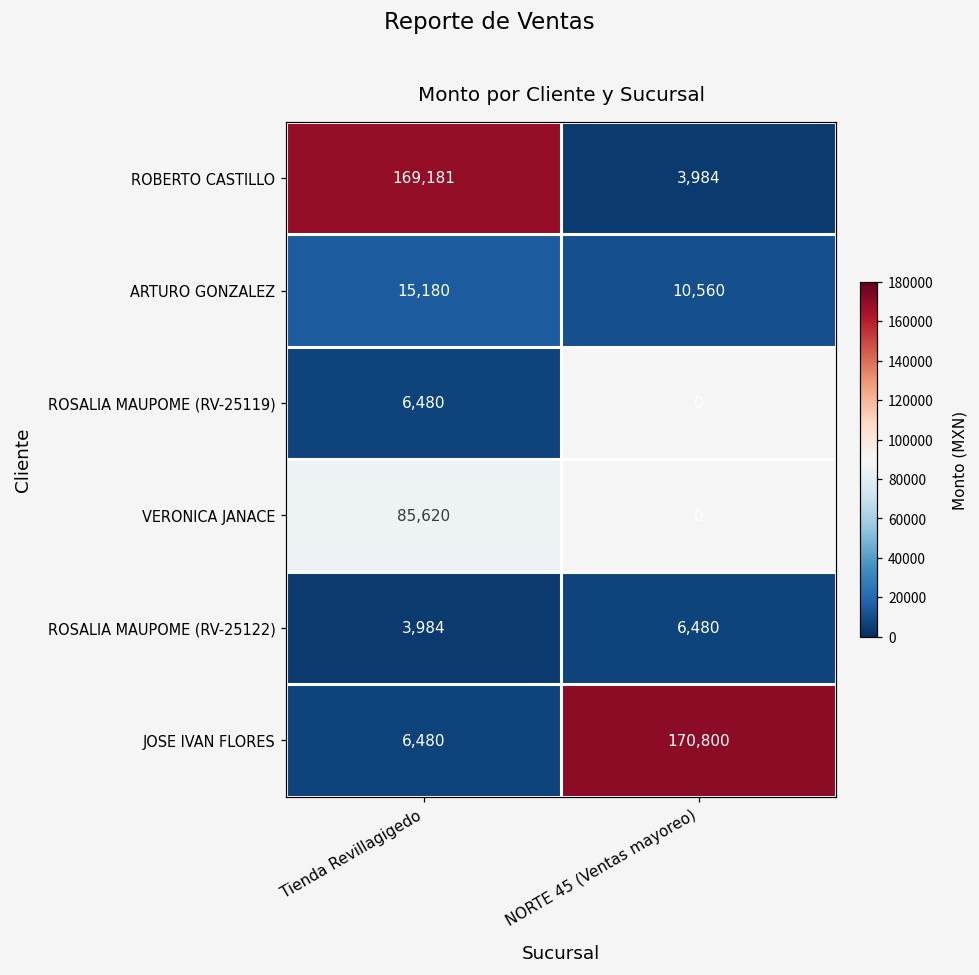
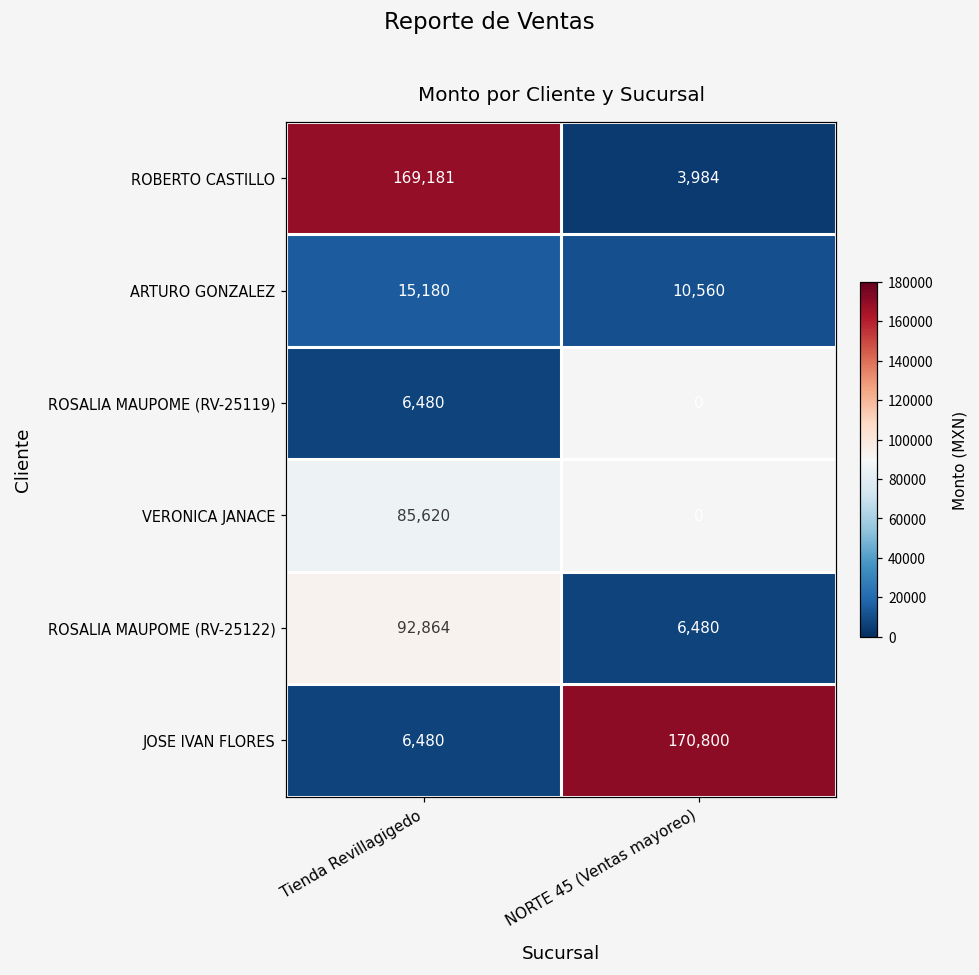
ROSALIA MAUPOME (RV-25122), Tienda Revillagigedo: 3,984 -> 92,864
